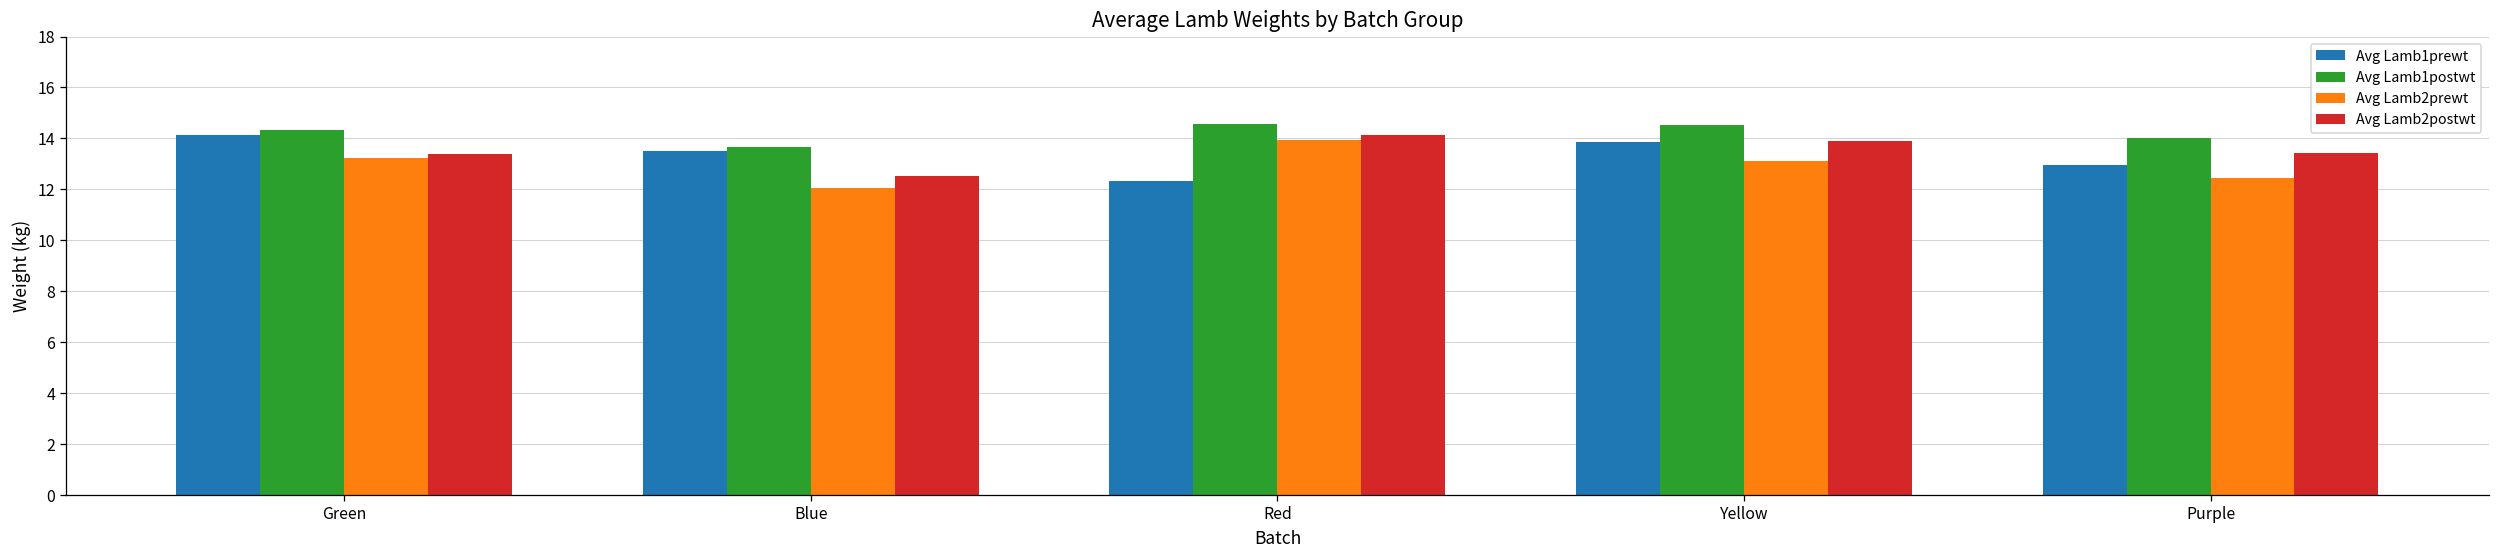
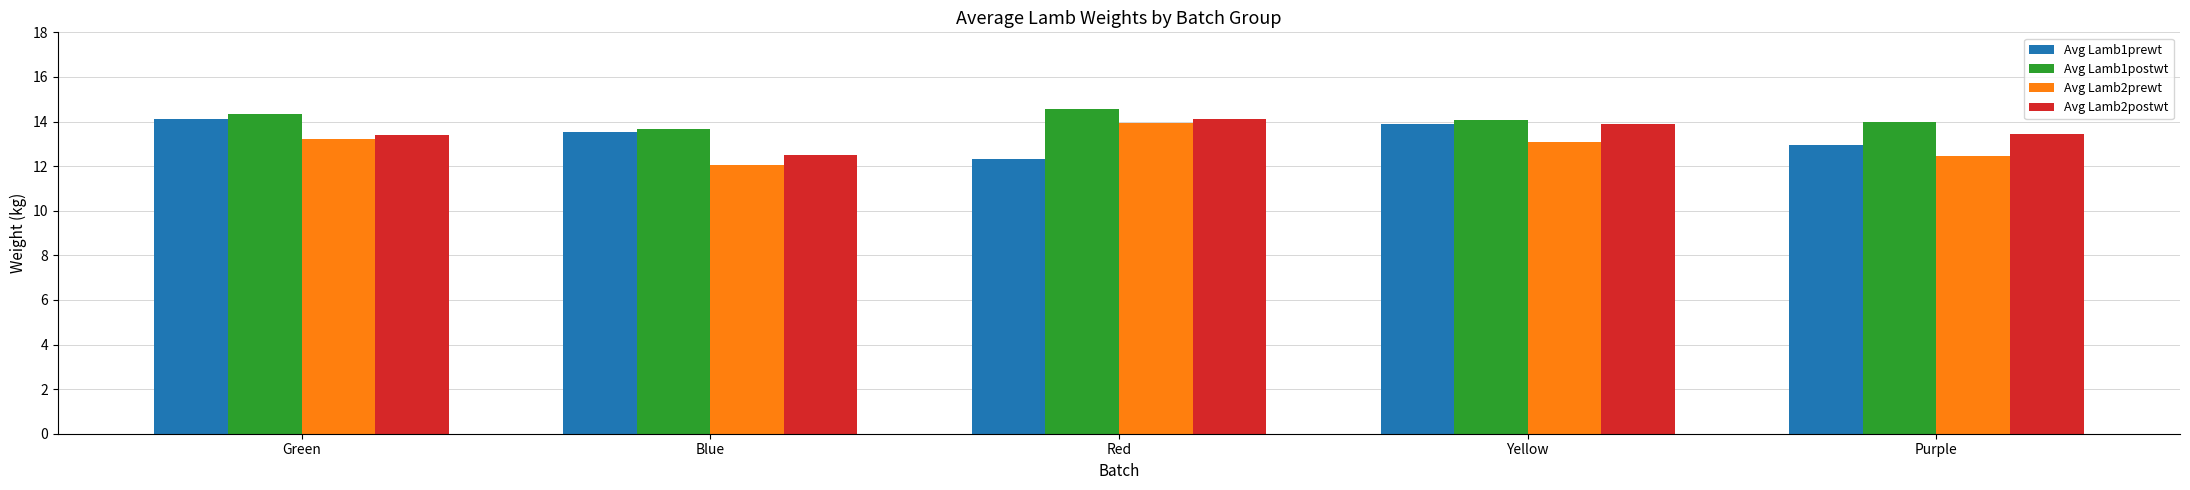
Avg Lamb1postwt, Yellow: 14.5 -> 14.1
